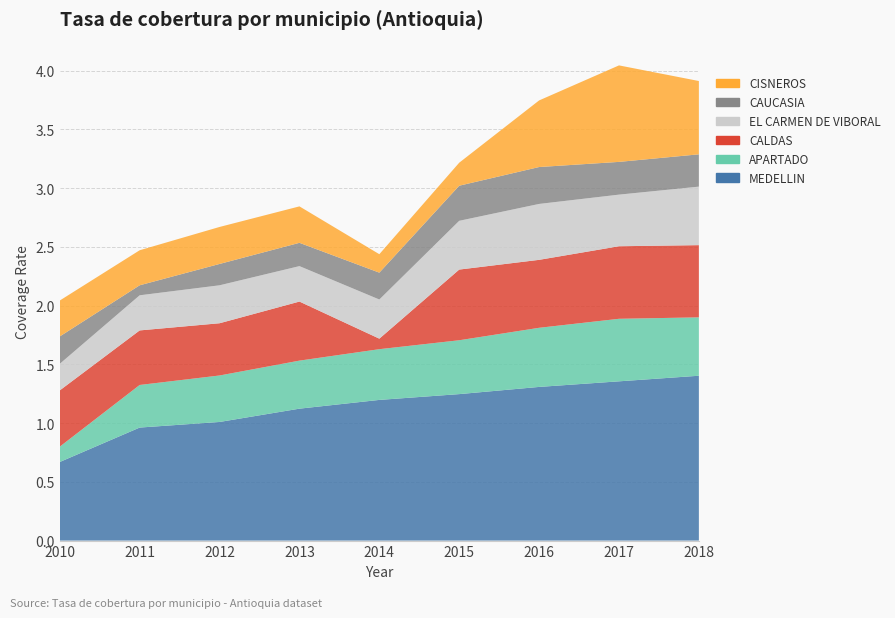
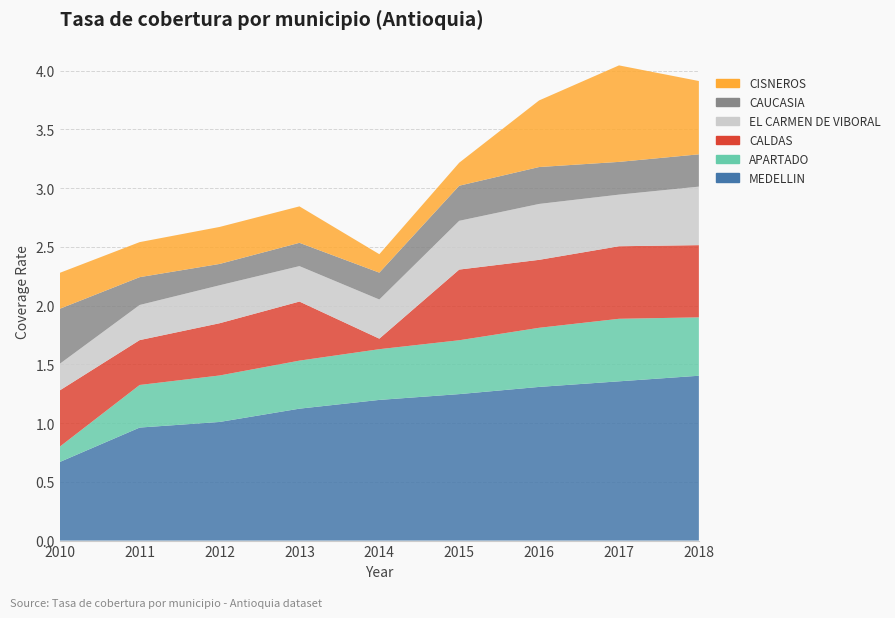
CAUCASIA, 2010: 0.23 -> 0.47
CALDAS, 2011: 0.46 -> 0.38
CAUCASIA, 2011: 0.09 -> 0.24
